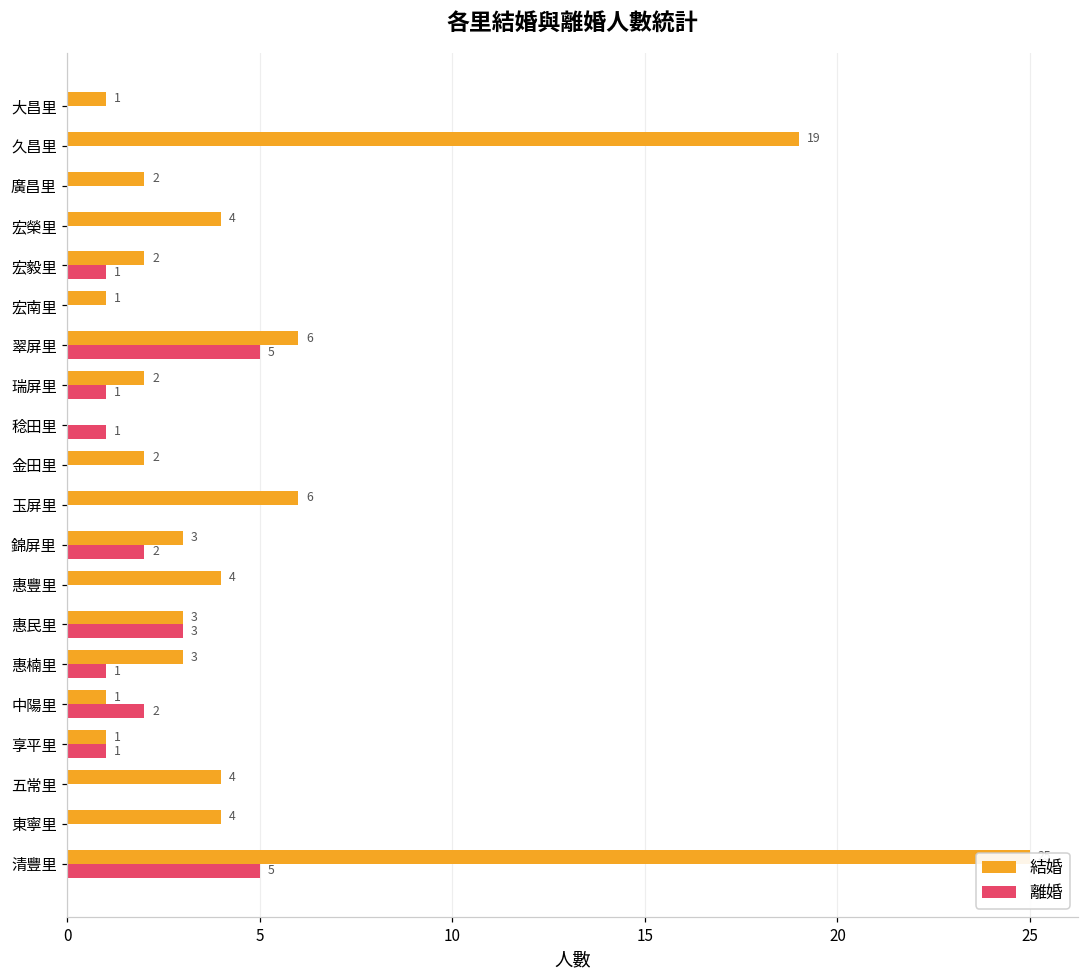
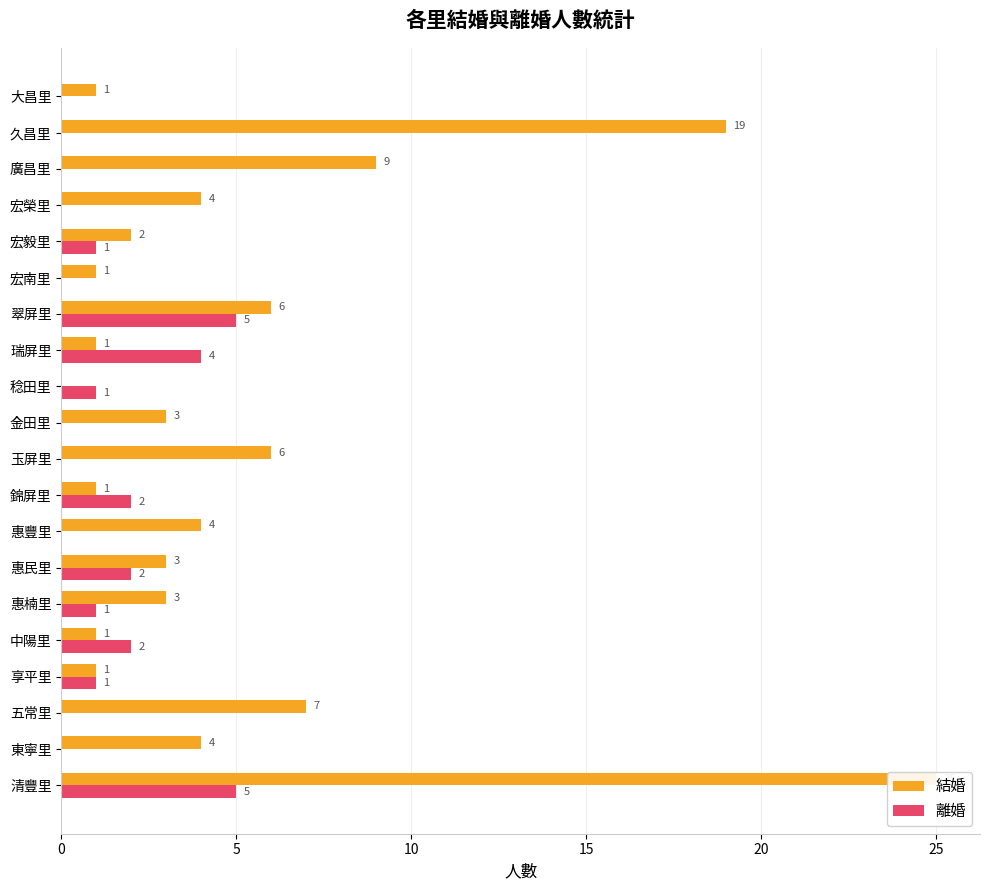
結婚, 廣昌里: 2 -> 9
結婚, 瑞屏里: 2 -> 1
離婚, 瑞屏里: 1 -> 4
結婚, 金田里: 2 -> 3
結婚, 錦屏里: 3 -> 1
離婚, 惠民里: 3 -> 2
結婚, 五常里: 4 -> 7
